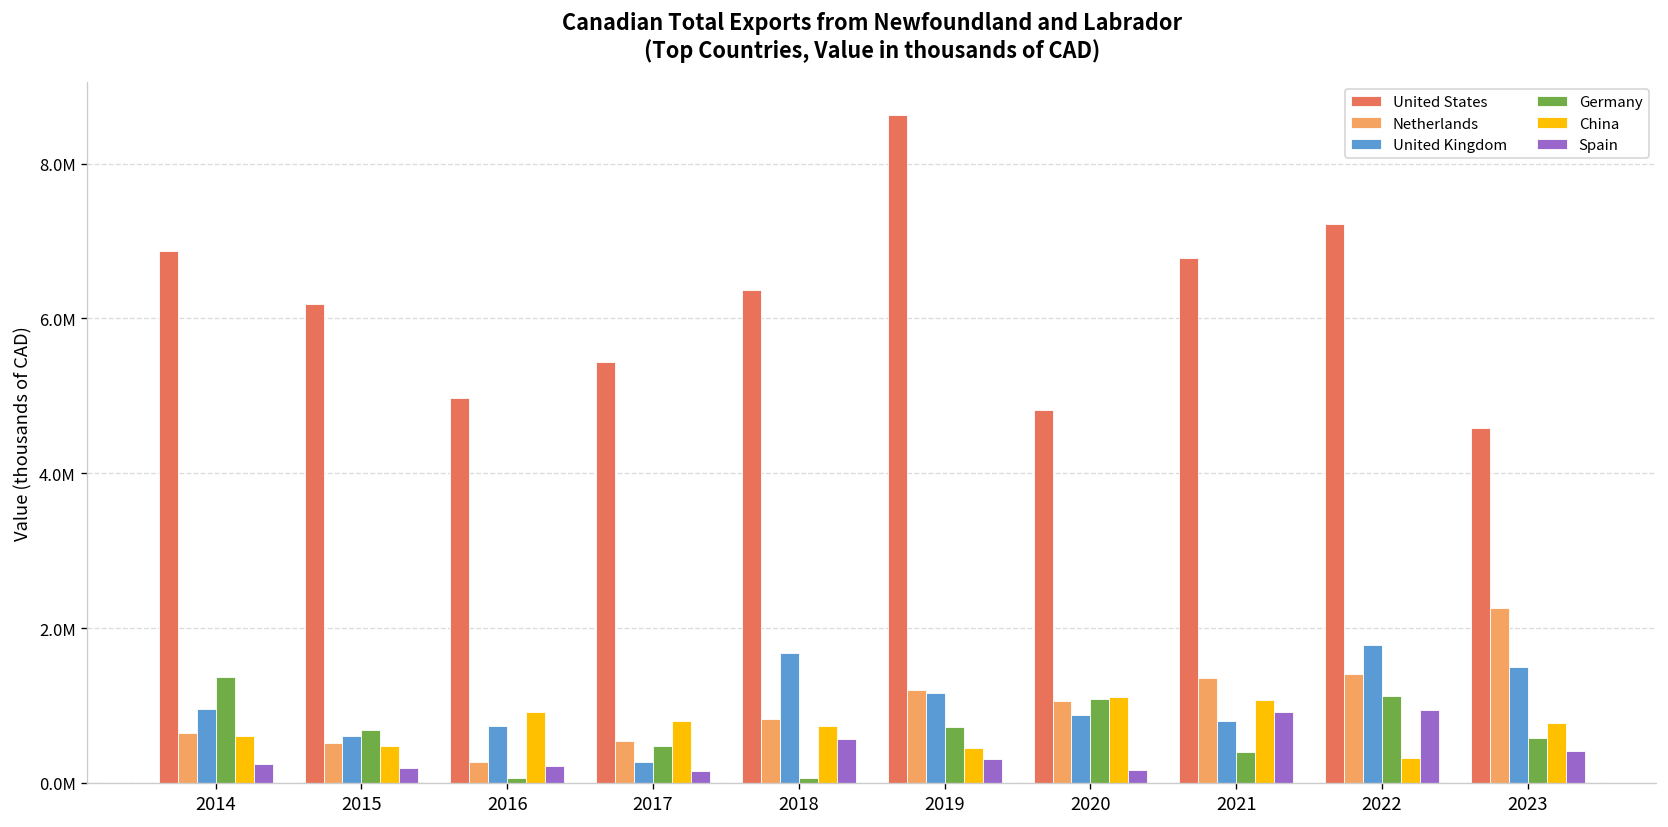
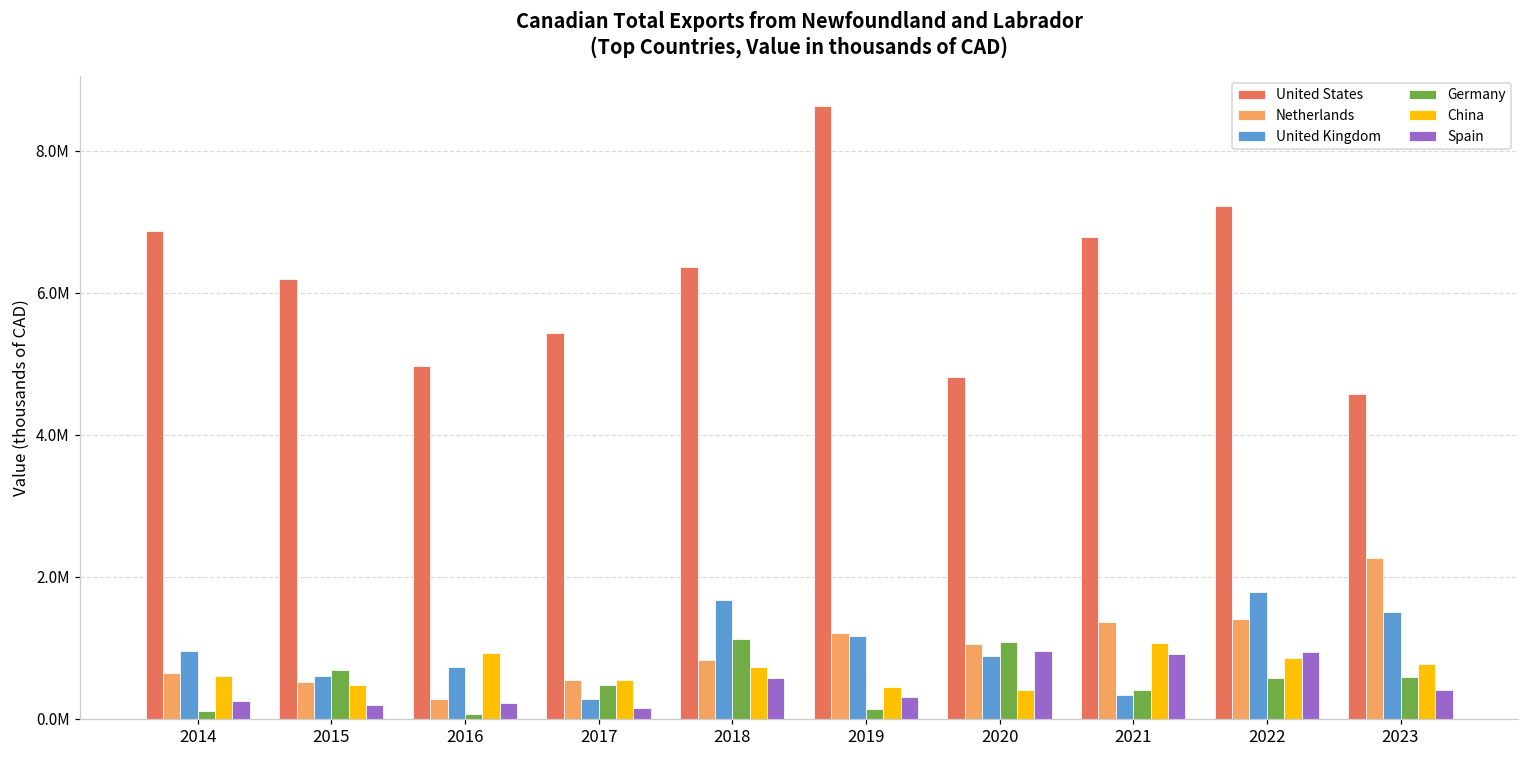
Germany, 2014: 1400000 -> 100000
China, 2017: 800000 -> 600000
Germany, 2018: 100000 -> 1100000
Germany, 2019: 700000 -> 100000
China, 2020: 1100000 -> 400000
Spain, 2020: 200000 -> 1000000
United Kingdom, 2021: 800000 -> 300000
Germany, 2022: 1100000 -> 600000
China, 2022: 300000 -> 800000
